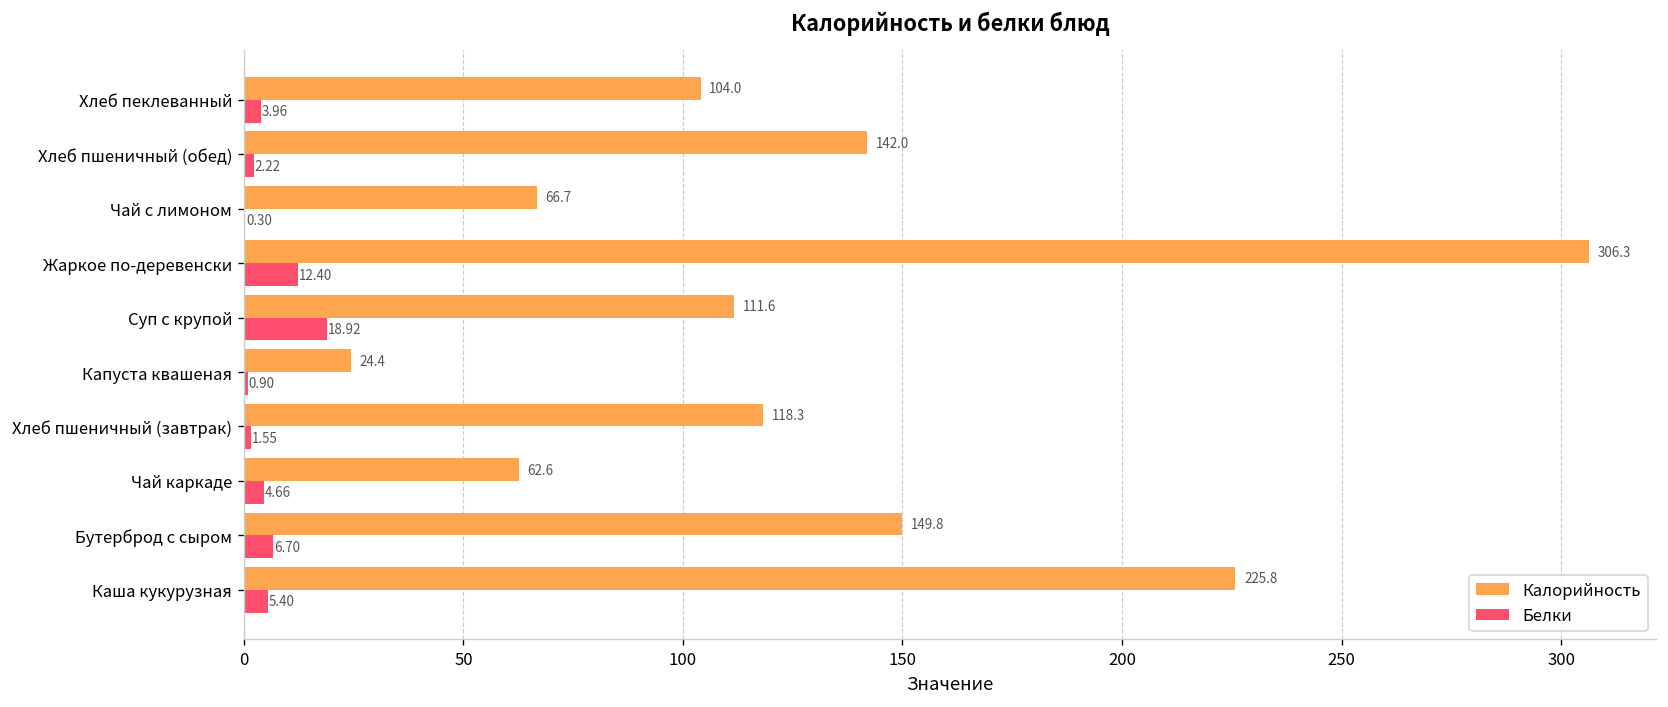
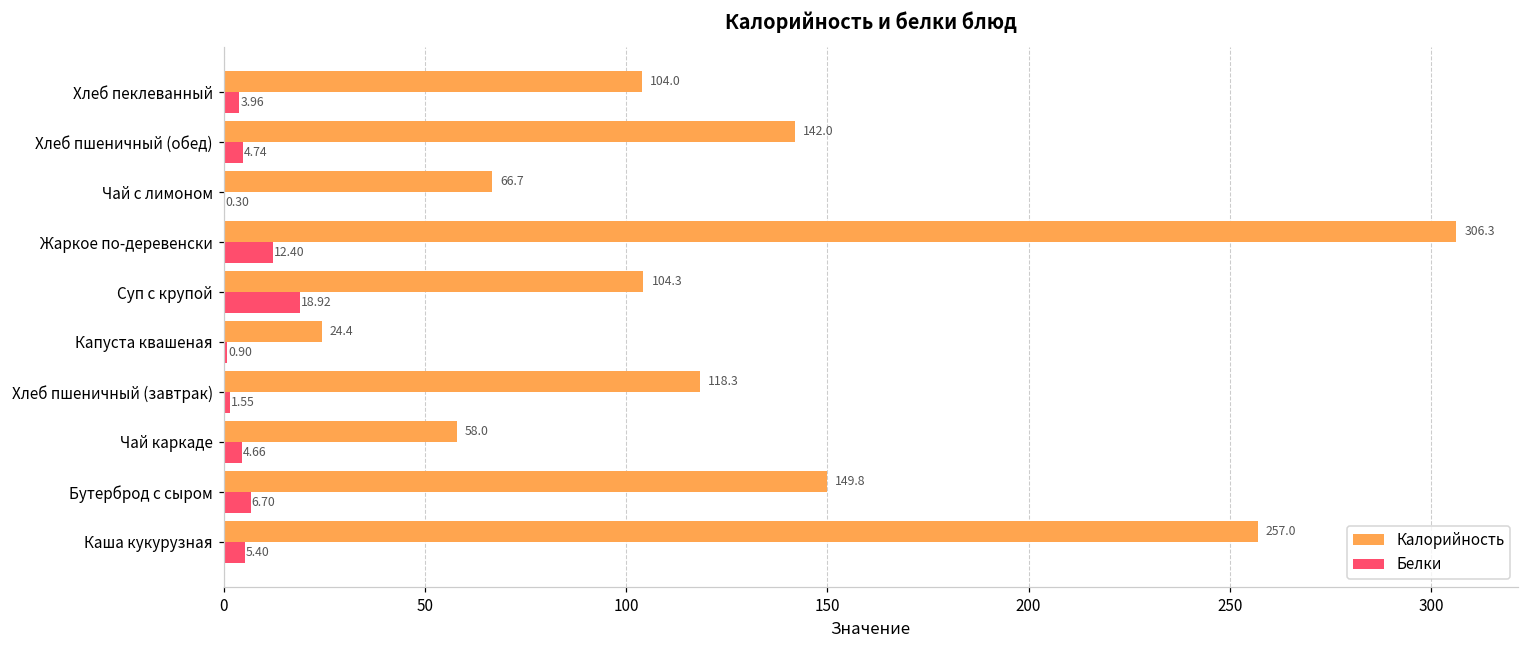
Белки, Хлеб пшеничный (обед): 2.22 -> 4.74
Калорийность, Суп с крупой: 111.6 -> 104.3
Калорийность, Чай каркаде: 62.6 -> 58.0
Калорийность, Каша кукурузная: 225.8 -> 257.0
